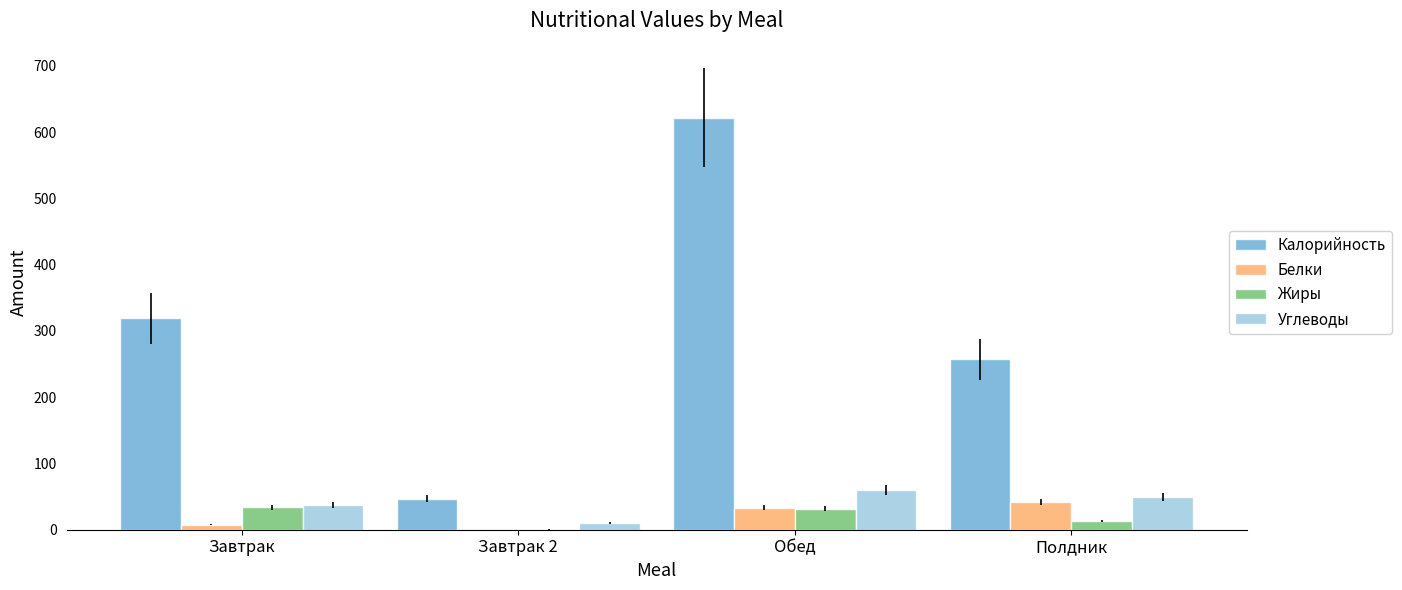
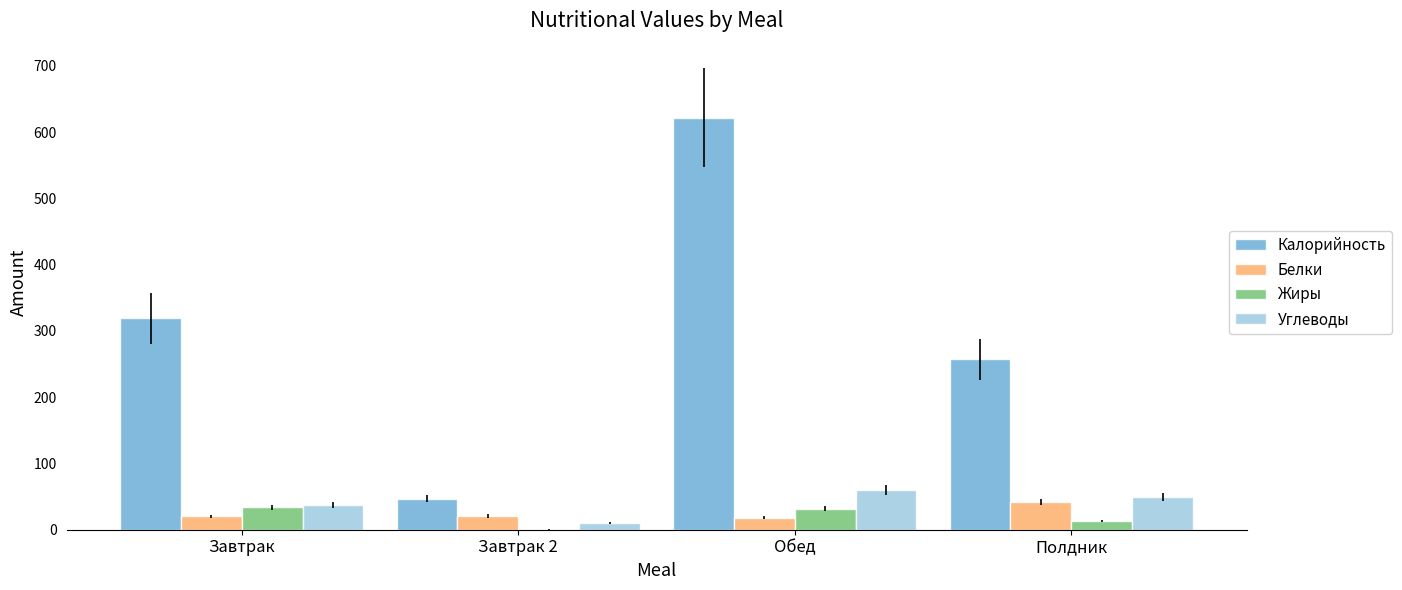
Белки, Завтрак: 10 -> 20
Белки, Завтрак 2: 0 -> 20
Белки, Обед: 30 -> 20
